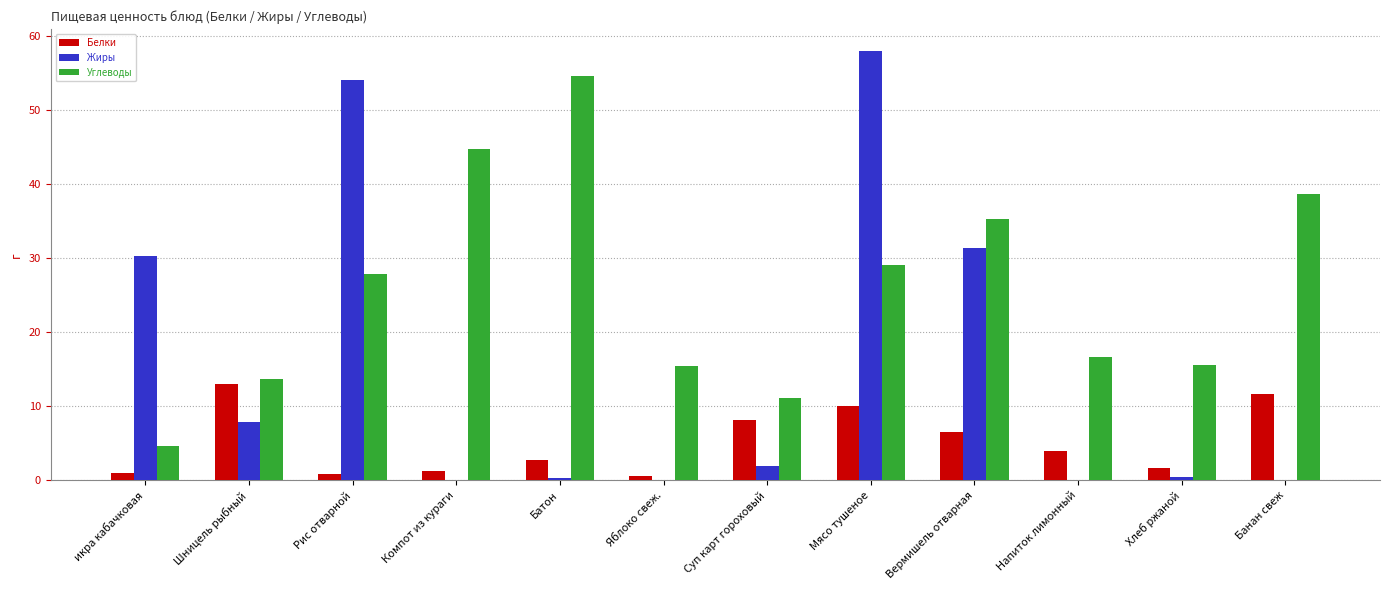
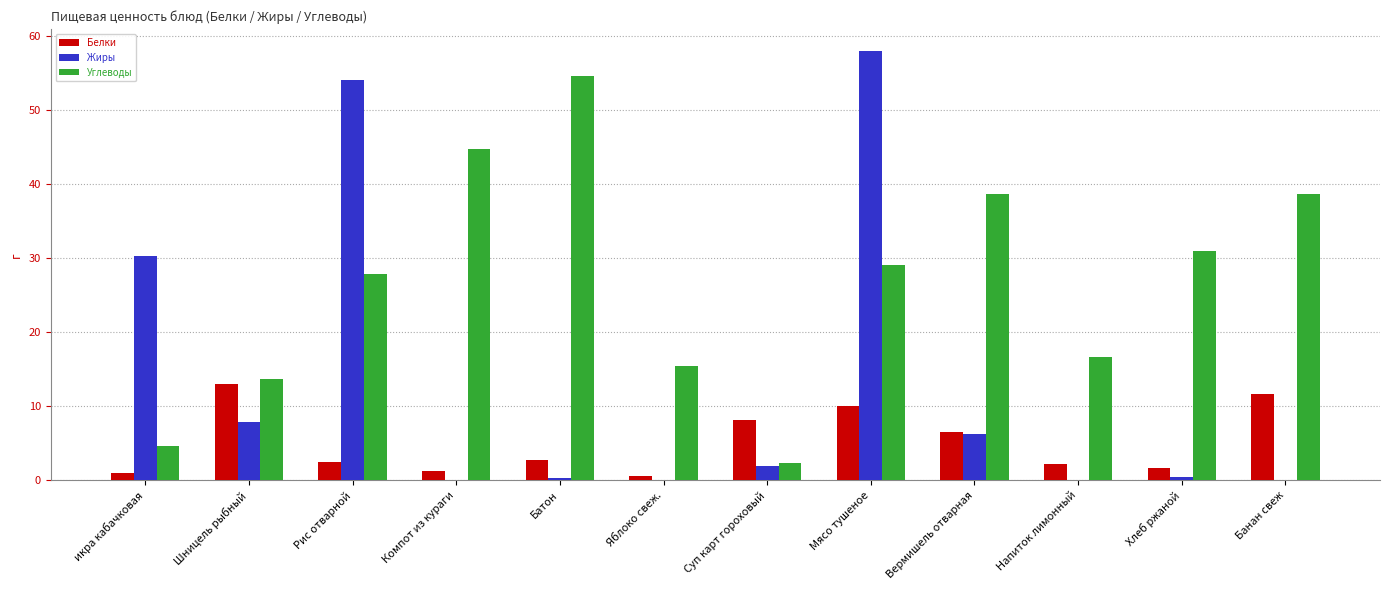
Белки, Рис отварной: 1 -> 3
Углеводы, Суп карт гороховый: 11 -> 2
Жиры, Вермишель отварная: 31 -> 6
Углеводы, Вермишель отварная: 35 -> 39
Белки, Напиток лимонный: 4 -> 2
Углеводы, Хлеб ржаной: 16 -> 31
